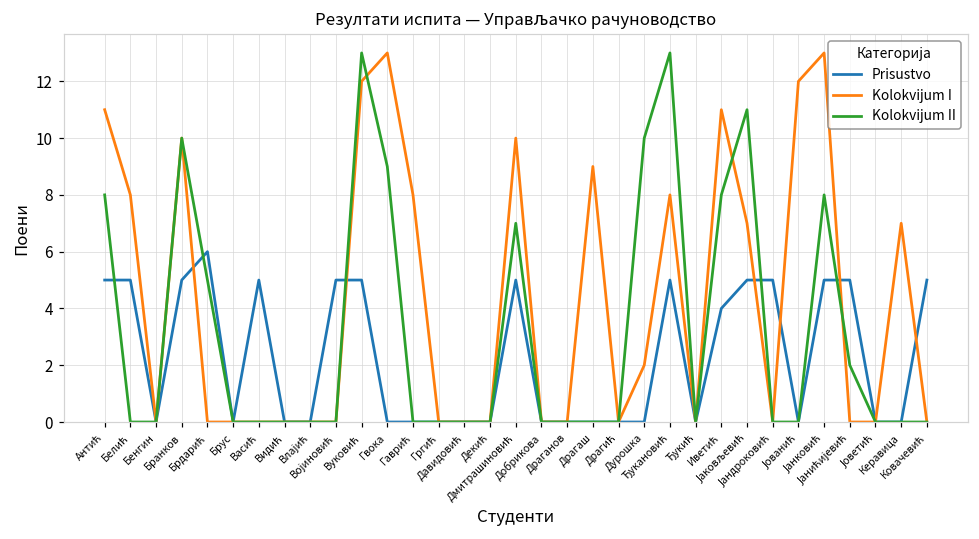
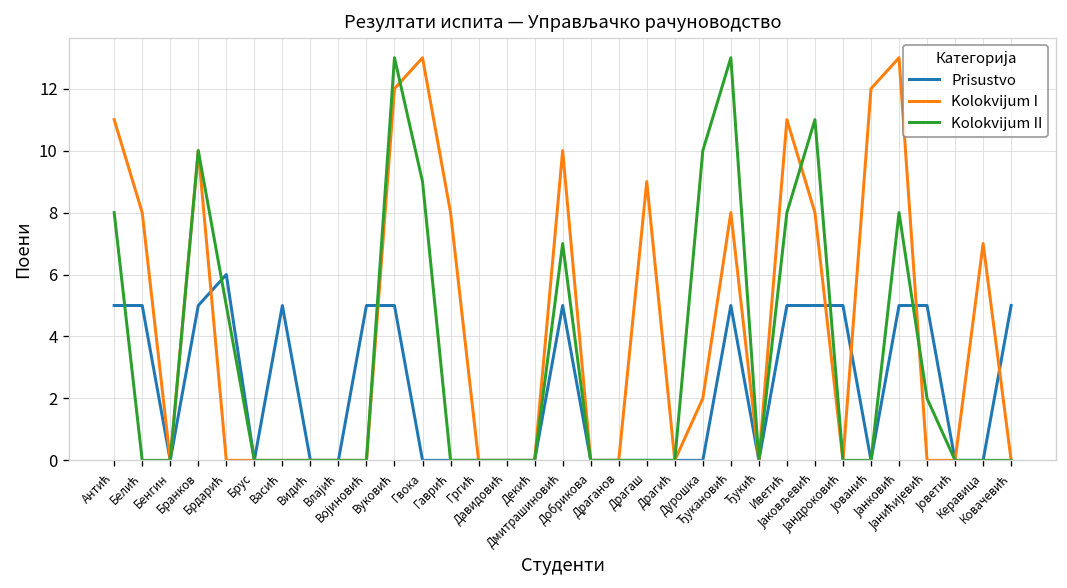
Prisustvo, Иветић: 4 -> 5
Kolokvijum I, Јаковљевић: 7 -> 8
